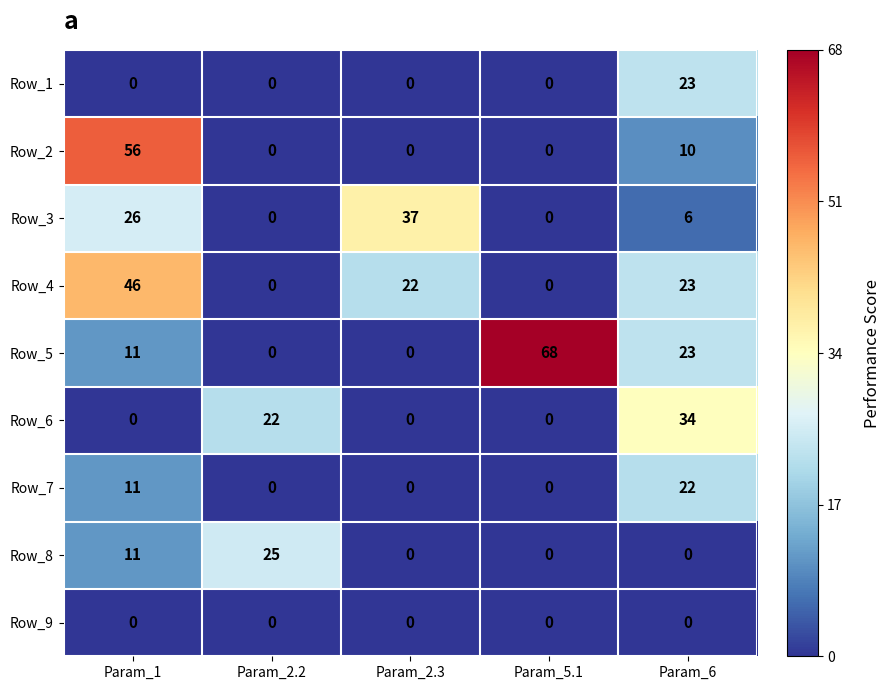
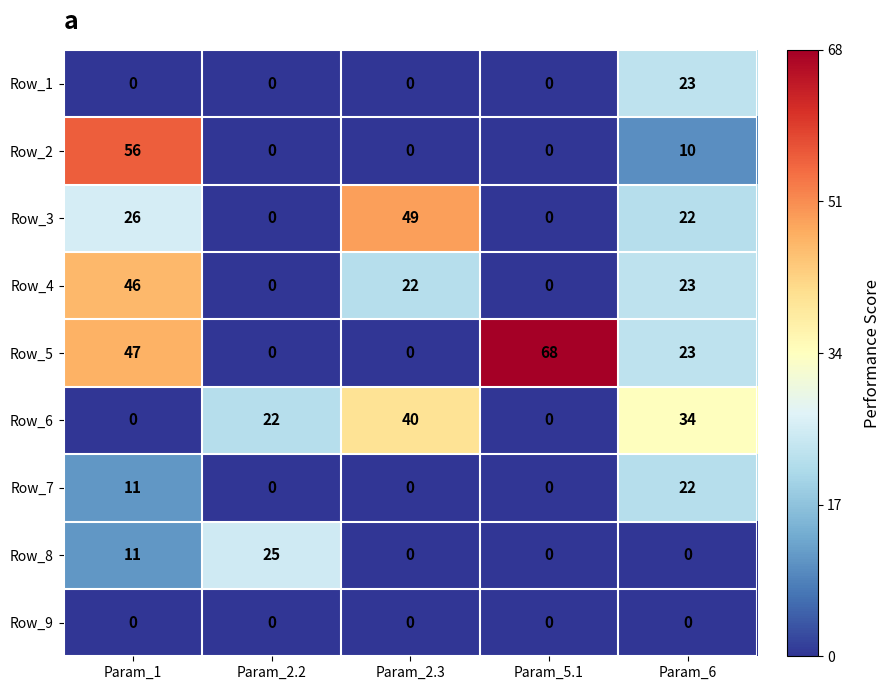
Row_3, Param_2.3: 37 -> 49
Row_3, Param_6: 6 -> 22
Row_5, Param_1: 11 -> 47
Row_6, Param_2.3: 0 -> 40
